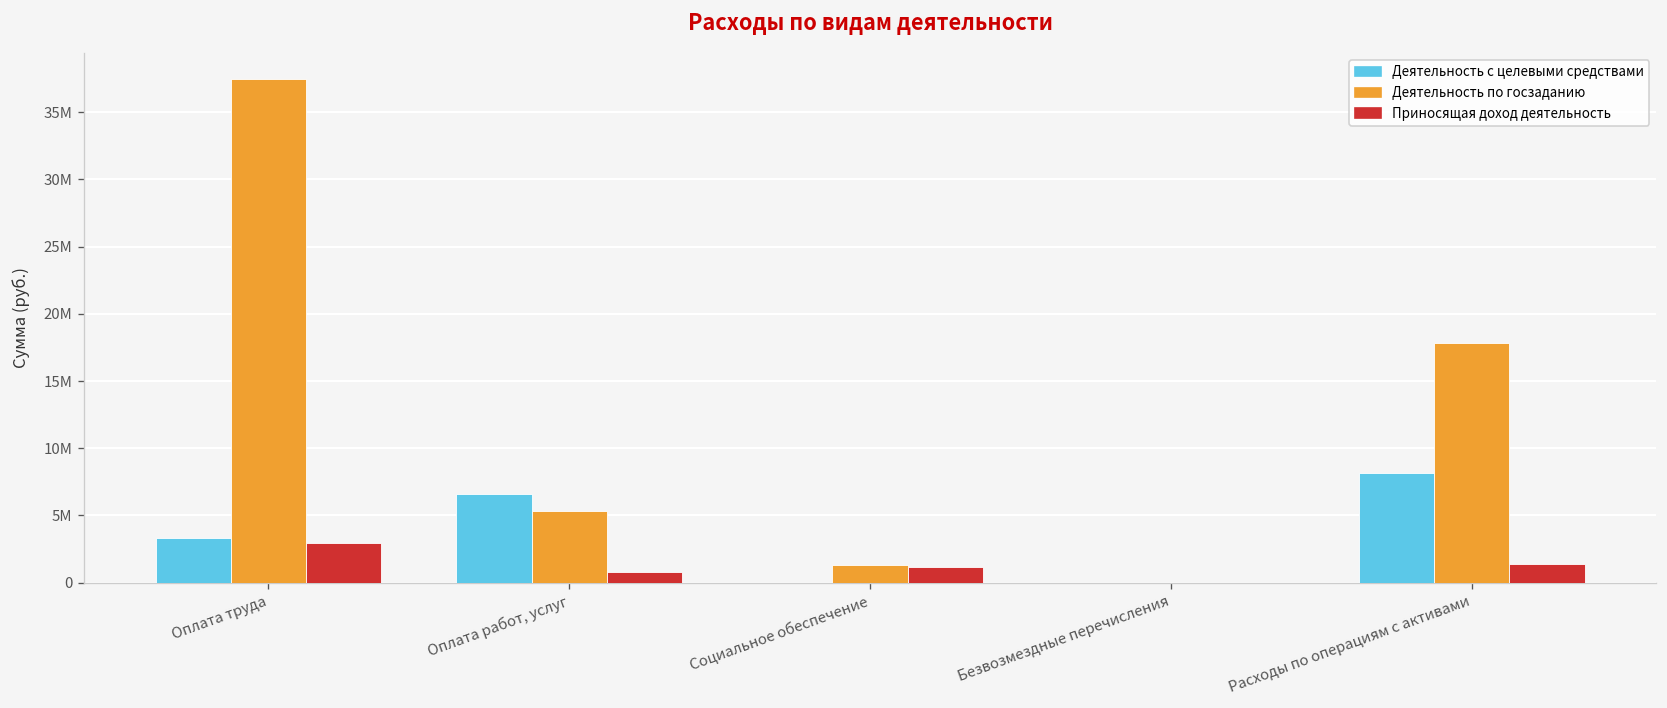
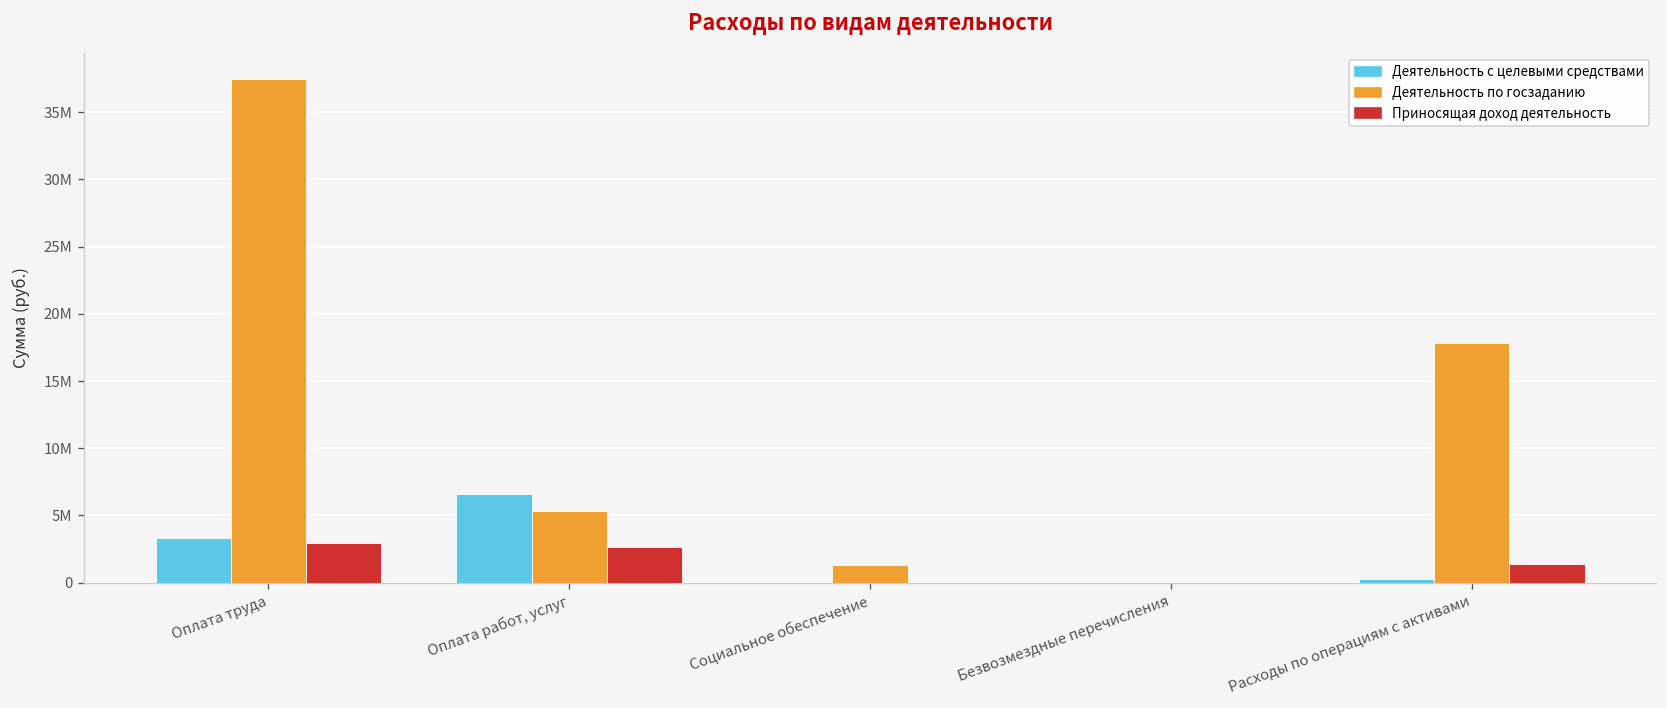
Приносящая доход деятельность, Оплата работ, услуг: 800000 -> 2600000
Приносящая доход деятельность, Социальное обеспечение: 1200000 -> 0
Деятельность с целевыми средствами, Расходы по операциям с активами: 8100000 -> 300000
